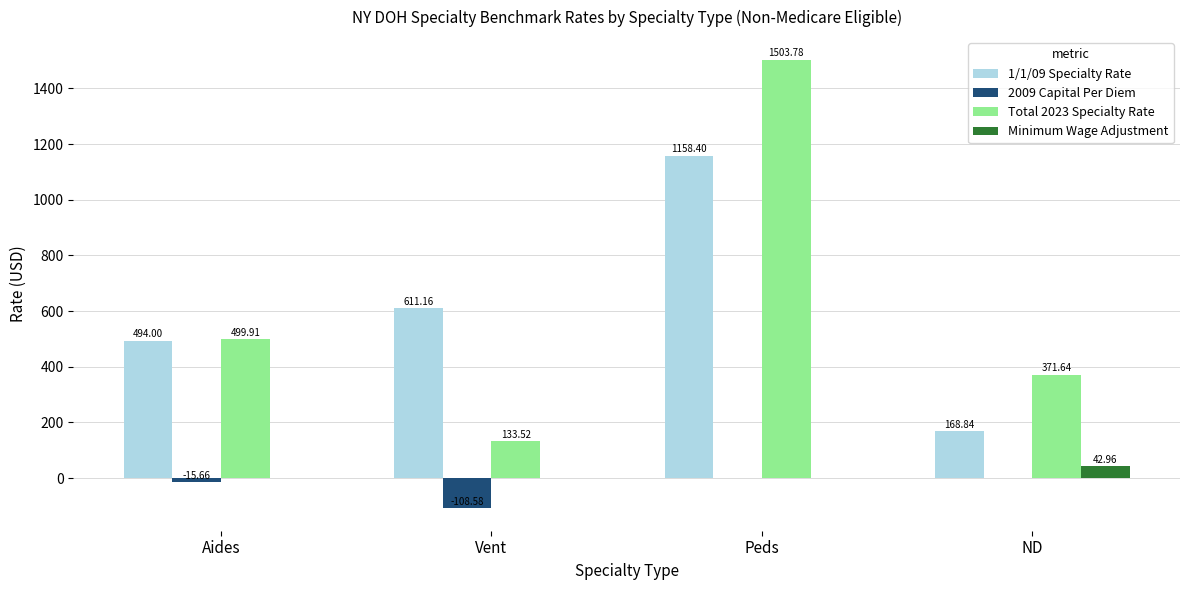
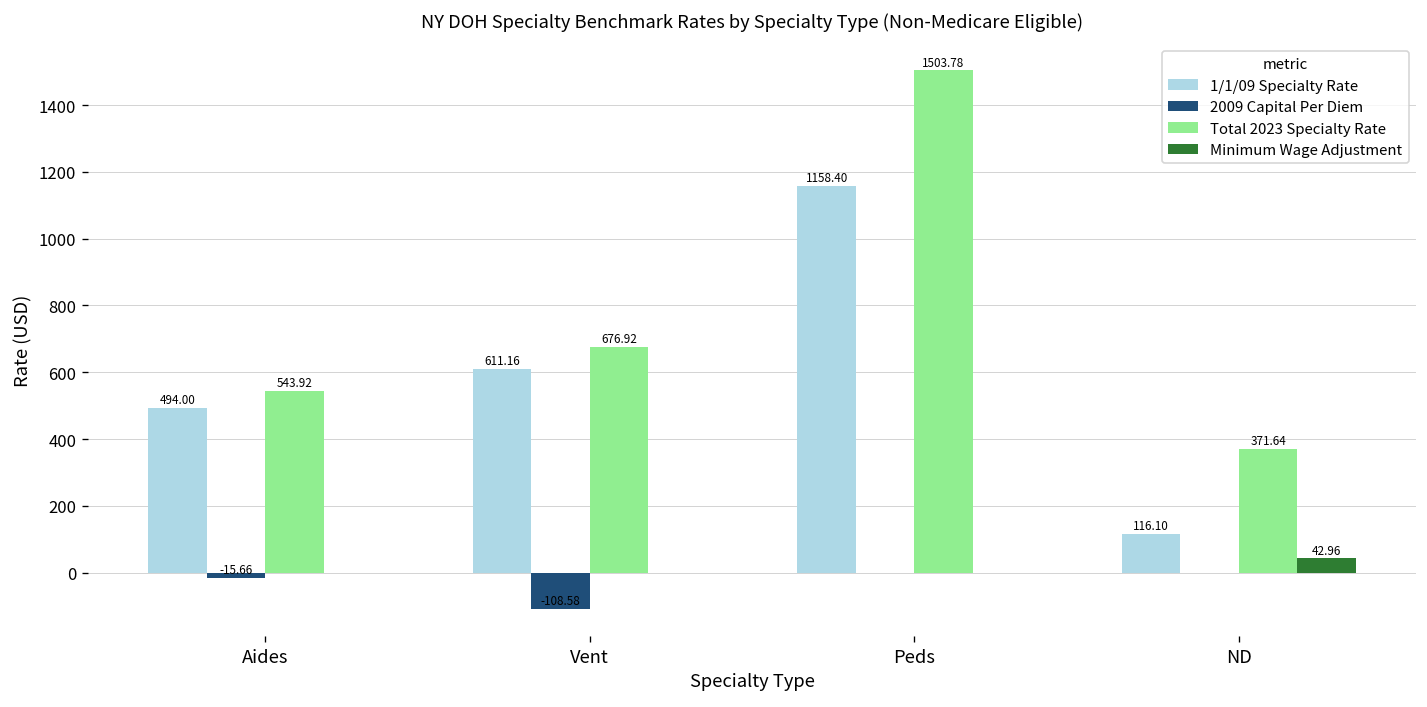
Total 2023 Specialty Rate, Aides: 499.91 -> 543.92
Total 2023 Specialty Rate, Vent: 133.52 -> 676.92
1/1/09 Specialty Rate, ND: 168.84 -> 116.10
